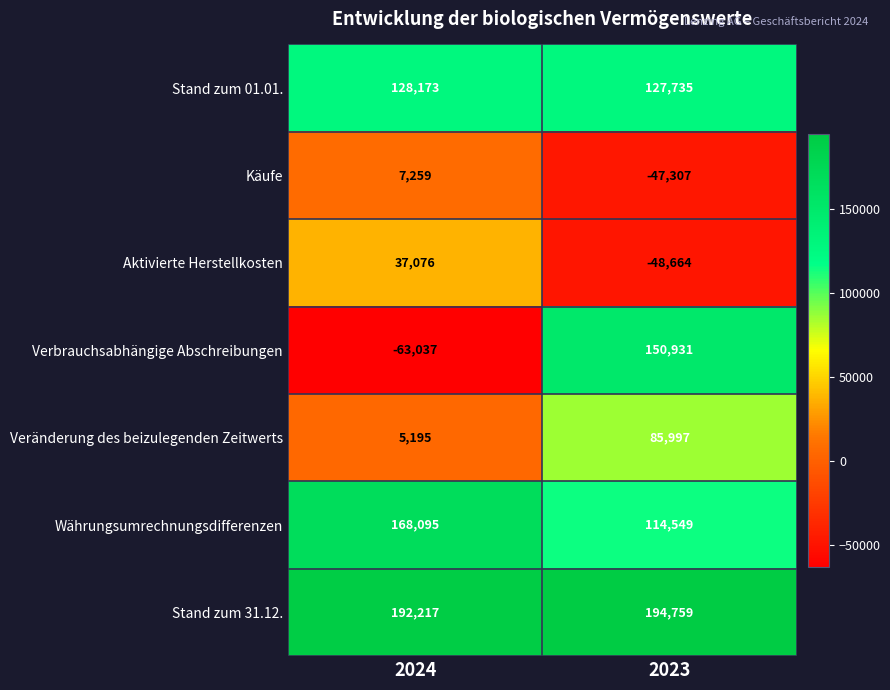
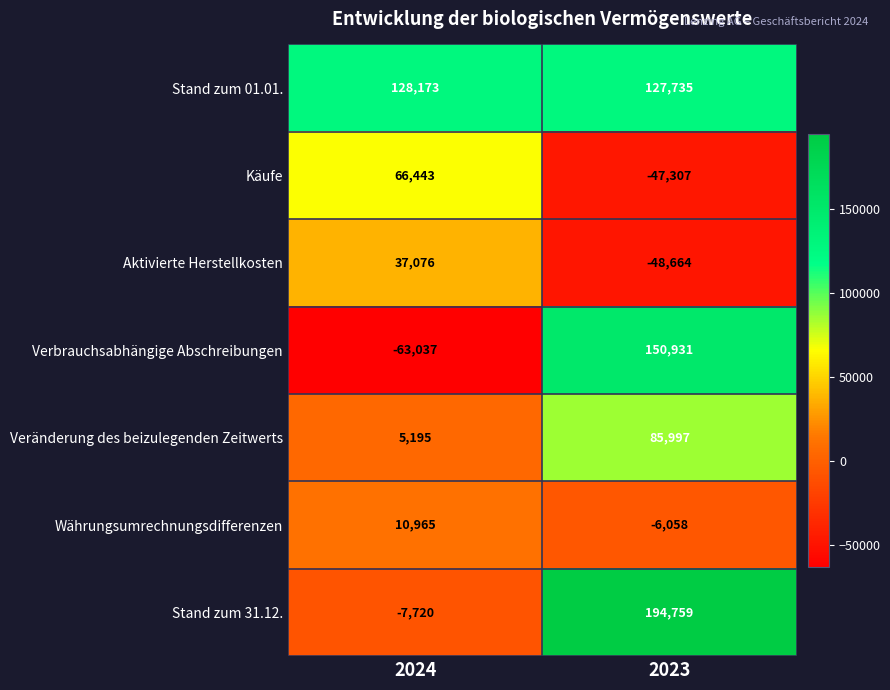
Käufe, 2024: 7,259 -> 66,443
Währungsumrechnungsdifferenzen, 2024: 168,095 -> 10,965
Währungsumrechnungsdifferenzen, 2023: 114,549 -> -6,058
Stand zum 31.12., 2024: 192,217 -> -7,720
